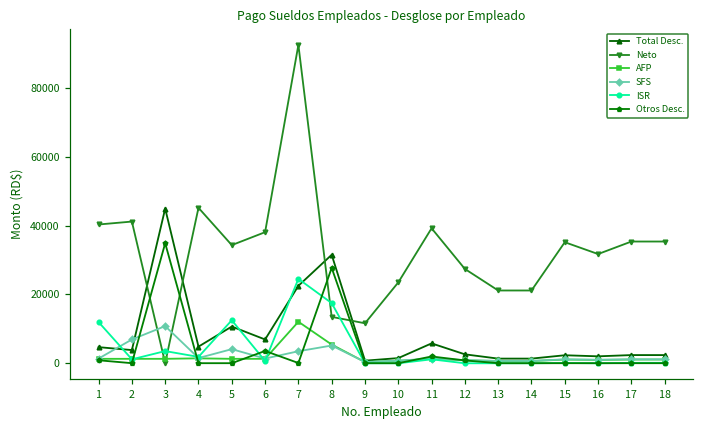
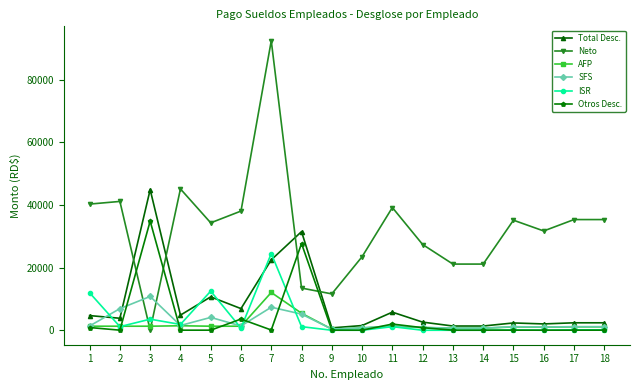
SFS, 7: 3000 -> 7000
ISR, 8: 17000 -> 1000
